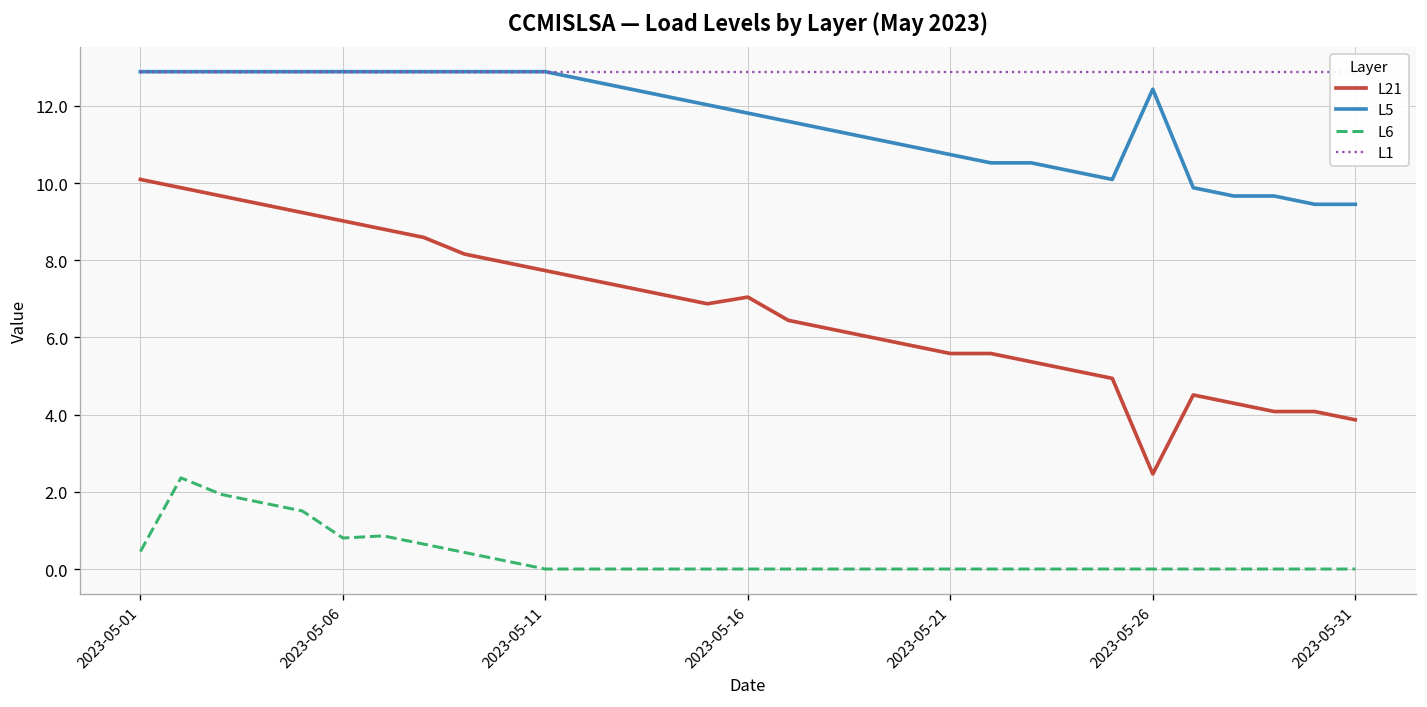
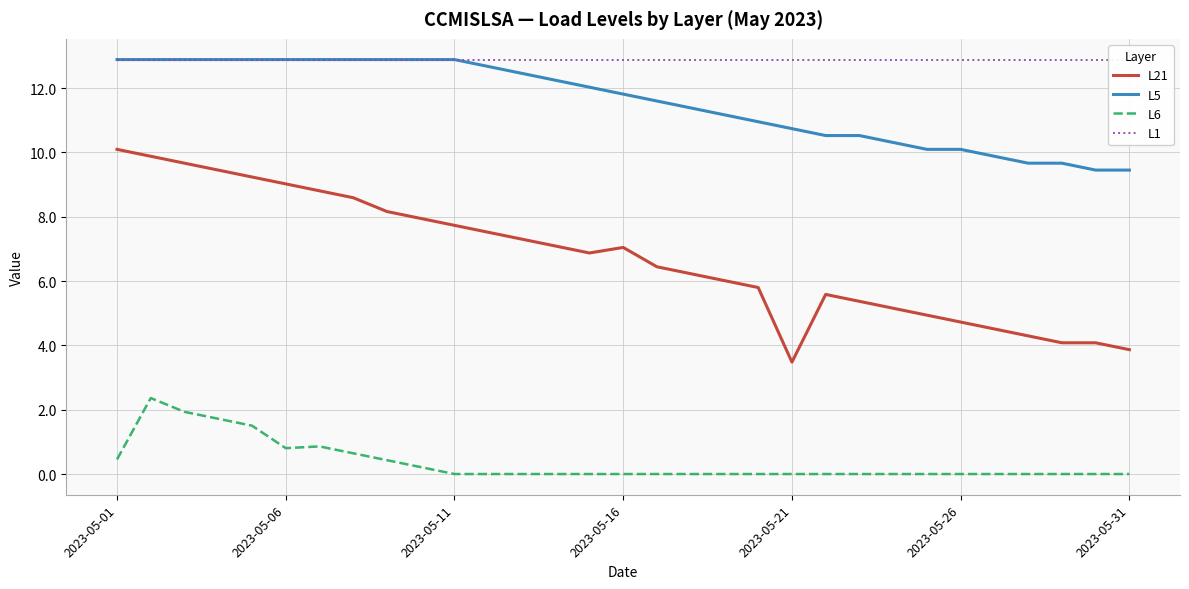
L21, 2023-05-21: 5.6 -> 3.5
L21, 2023-05-26: 2.5 -> 4.7
L5, 2023-05-26: 12.4 -> 10.1
